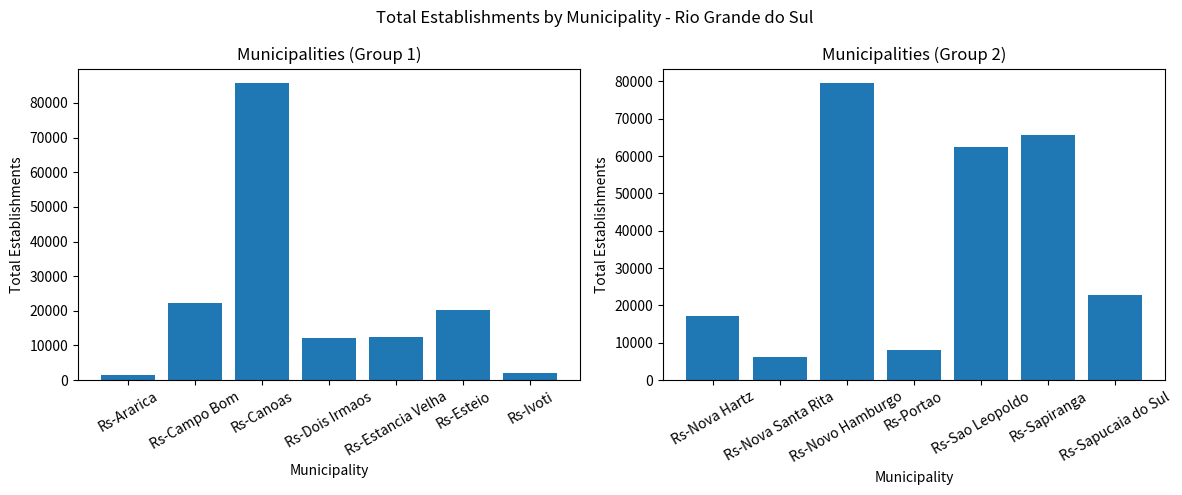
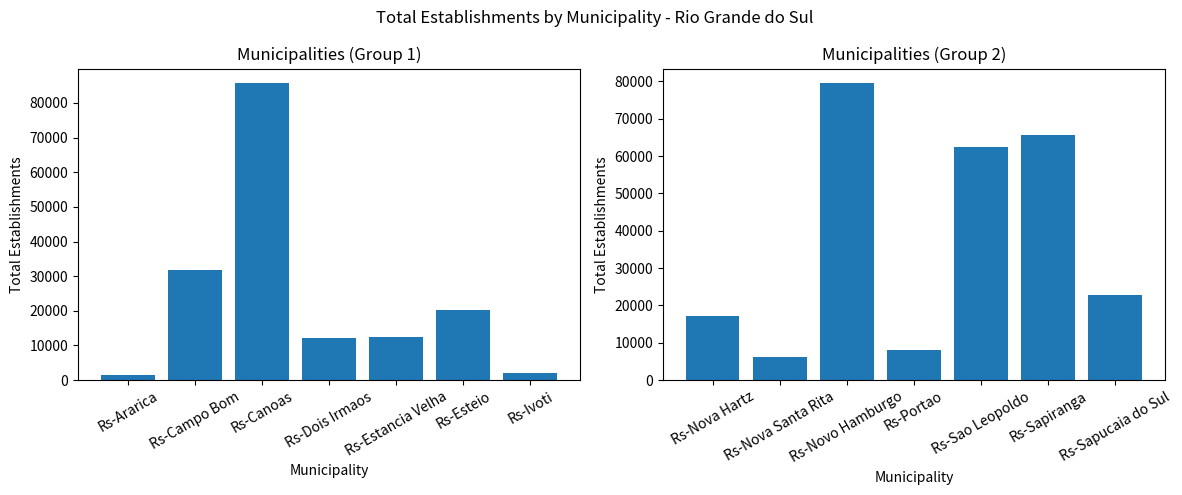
Municipalities (Group 1), Rs-Campo Bom: 22000 -> 32000
